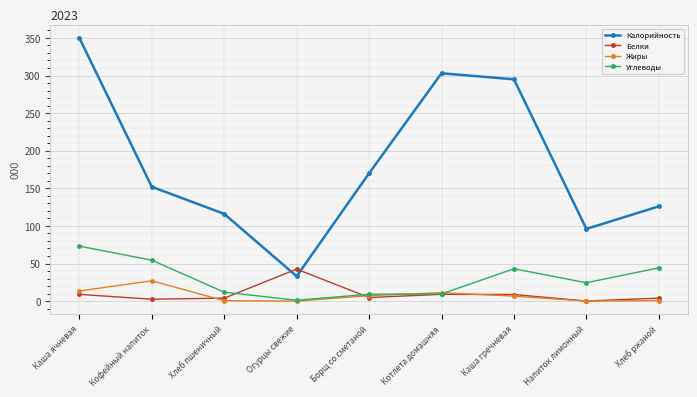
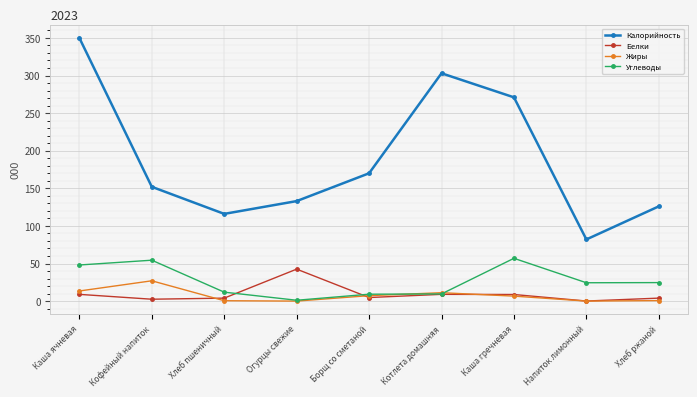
Углеводы, Каша ячневая: 70 -> 50
Калорийность, Огурцы свежие: 30 -> 130
Калорийность, Каша гречневая: 300 -> 270
Углеводы, Каша гречневая: 40 -> 60
Калорийность, Напиток лимонный: 100 -> 80
Углеводы, Хлеб ржаной: 40 -> 20
